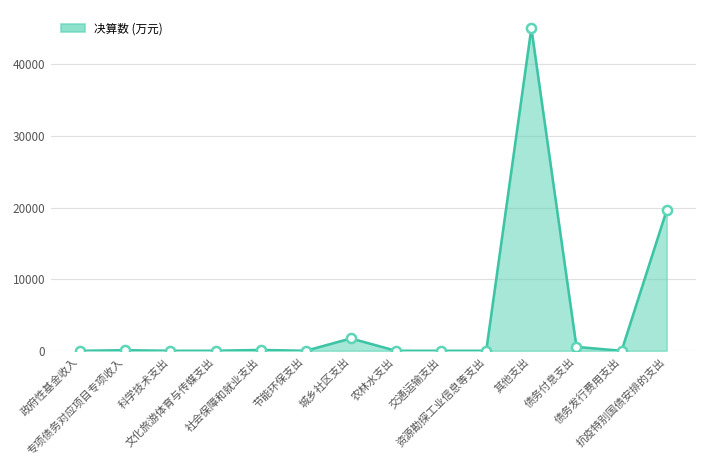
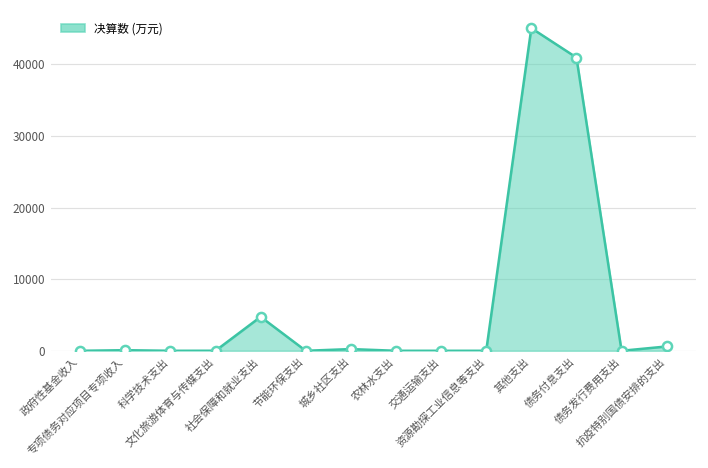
社会保障和就业支出: 0 -> 5000
城乡社区支出: 2000 -> 0
债务付息支出: 1000 -> 41000
抗疫特别国债安排的支出: 20000 -> 1000
